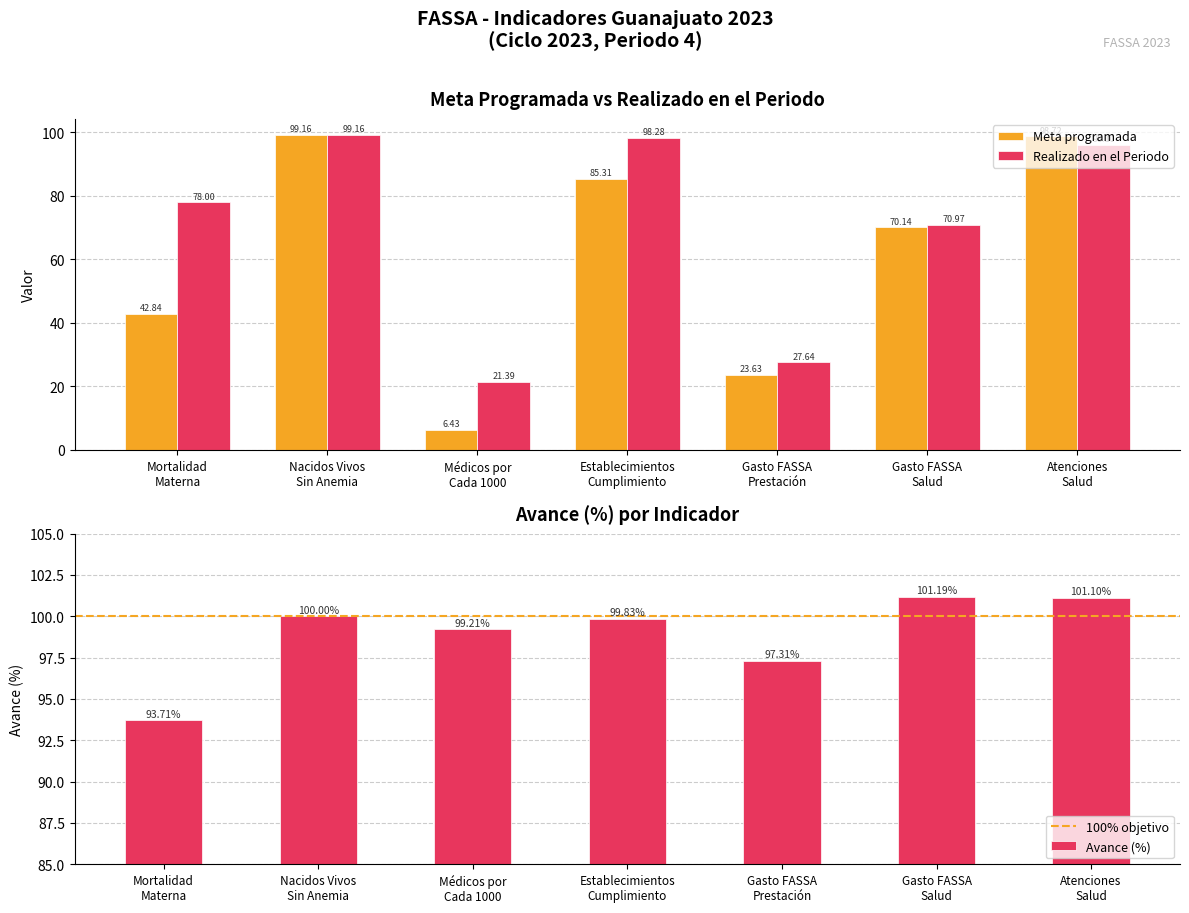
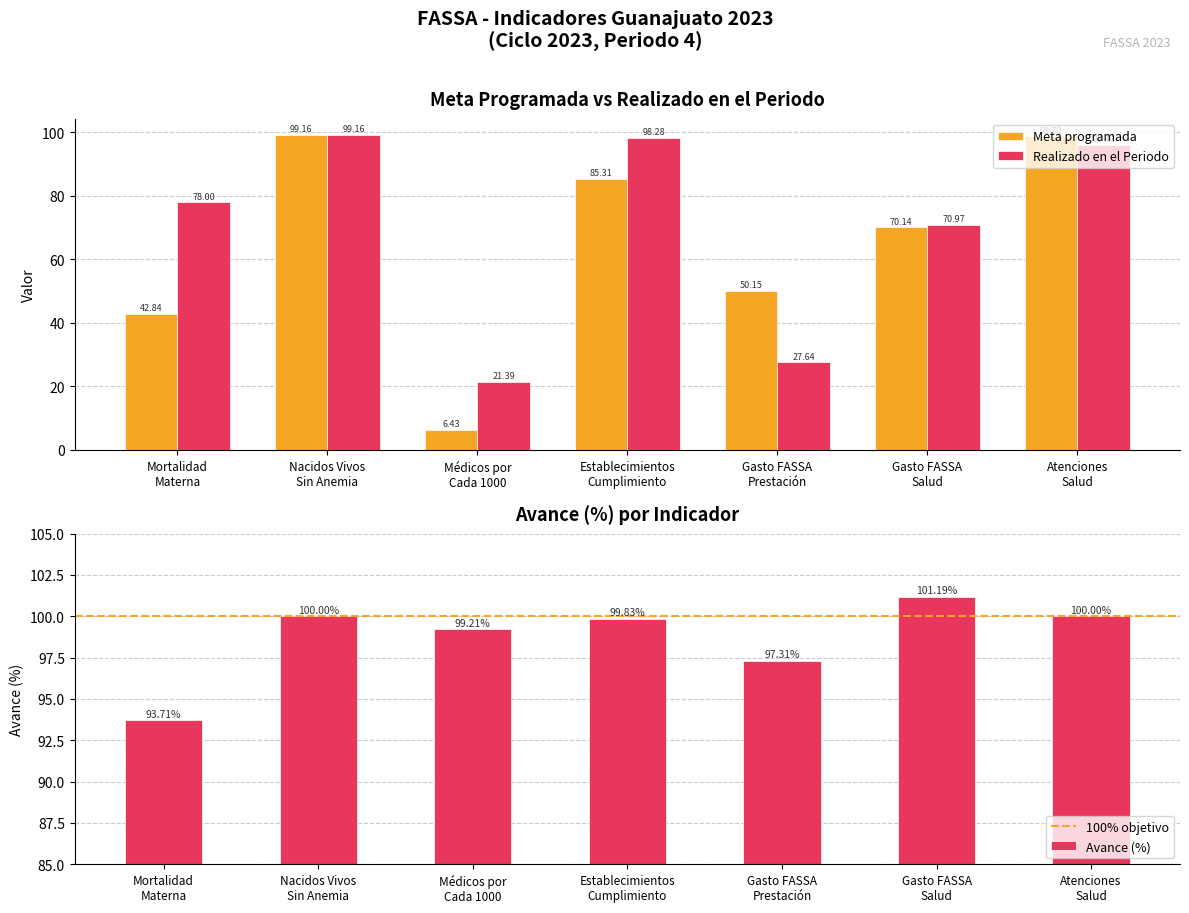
Meta Programada vs Realizado en el Periodo, Meta programada, Gasto FASSA Prestación: 23.63 -> 50.15
Avance (%) por Indicador, Atenciones Salud: 101.10% -> 100.00%
